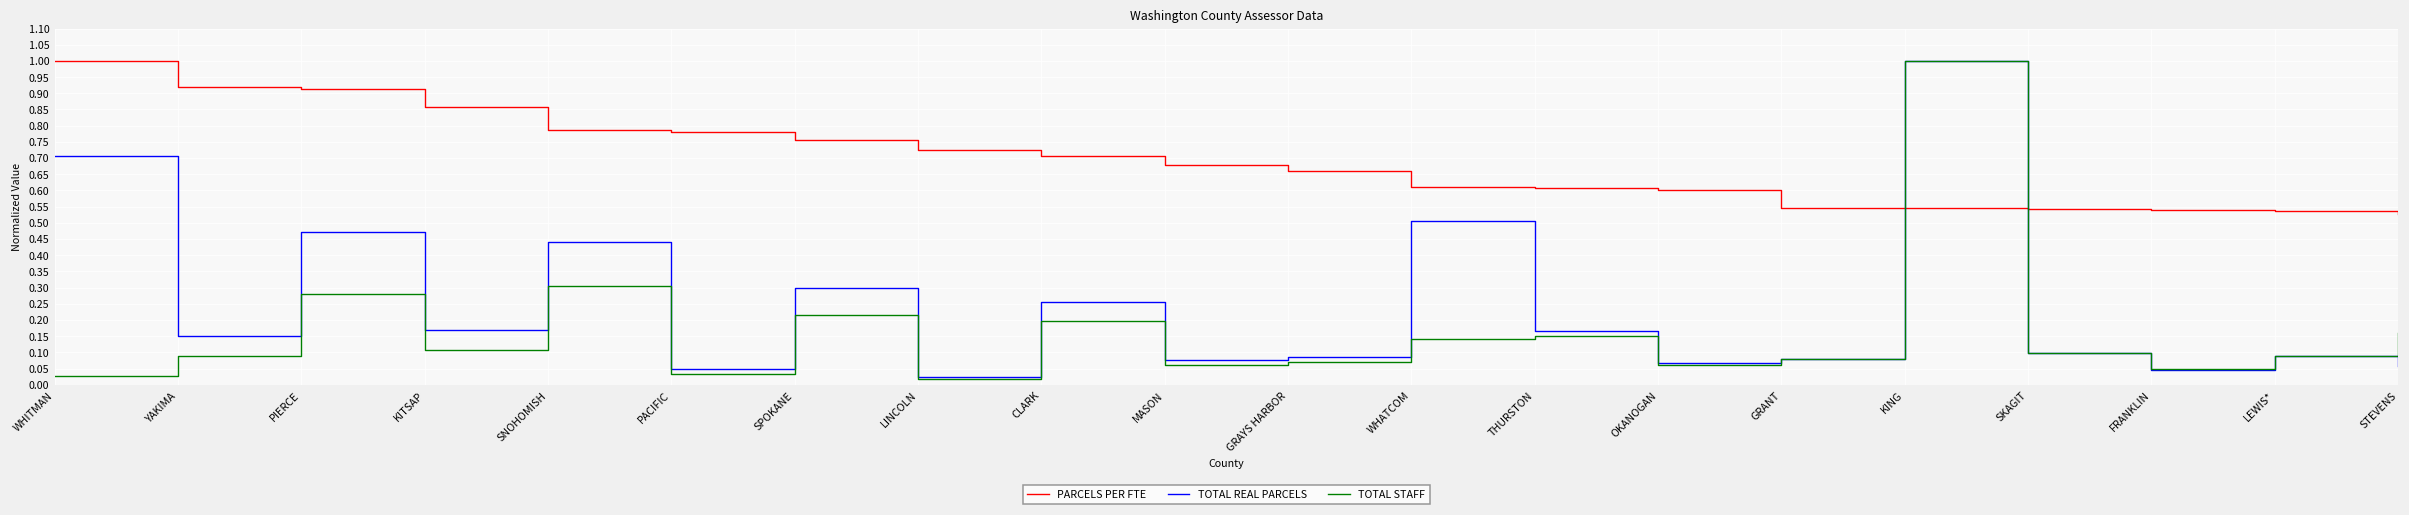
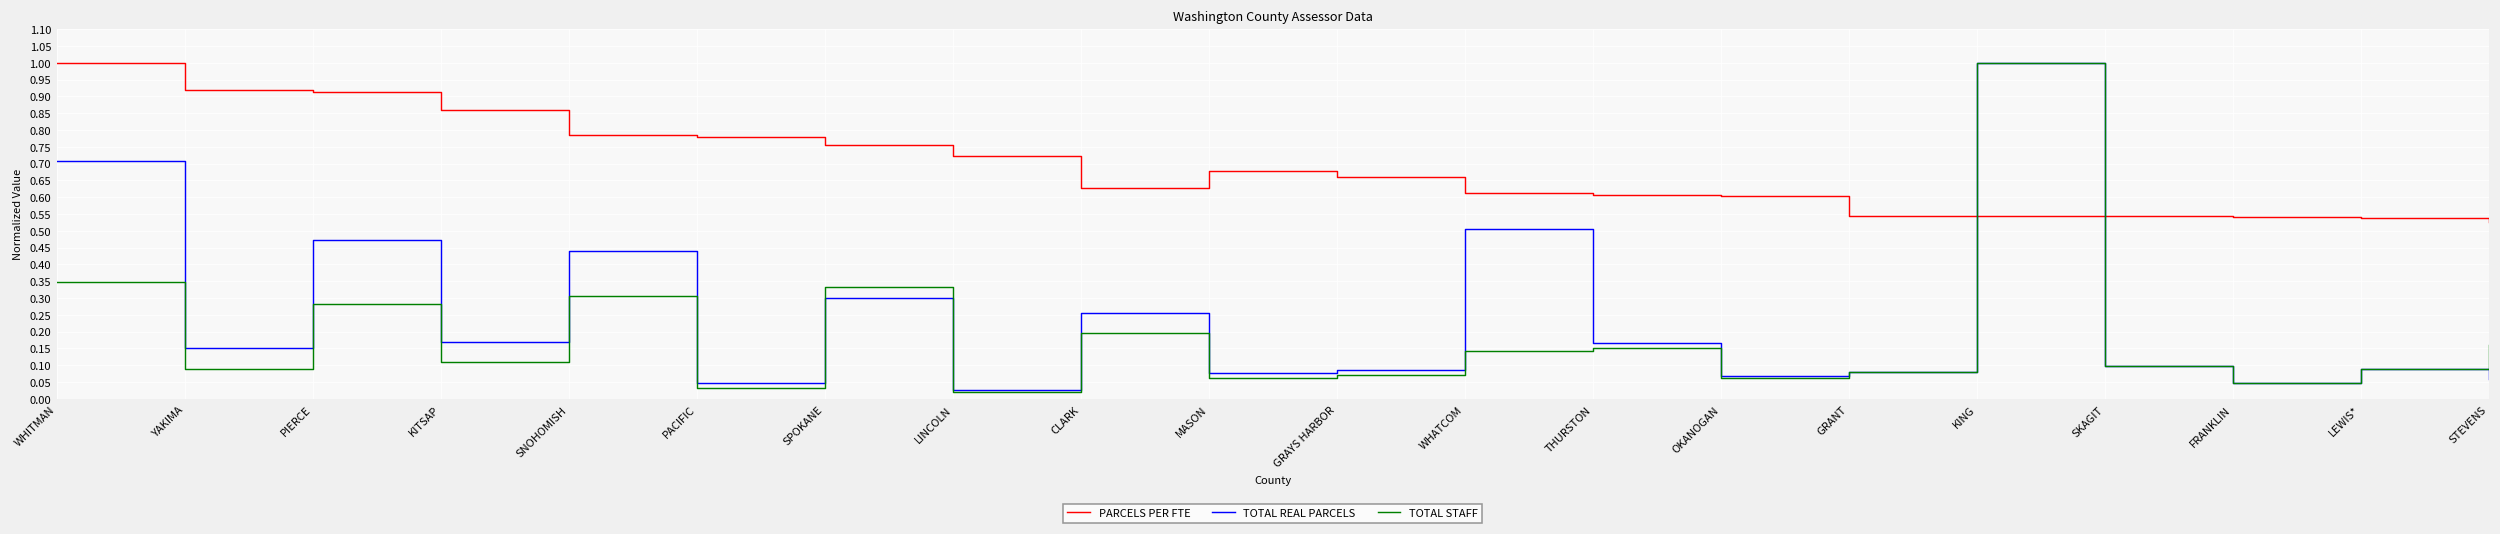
TOTAL STAFF, WHITMAN: 0.03 -> 0.35
TOTAL STAFF, SPOKANE: 0.22 -> 0.33
PARCELS PER FTE, CLARK: 0.71 -> 0.63
